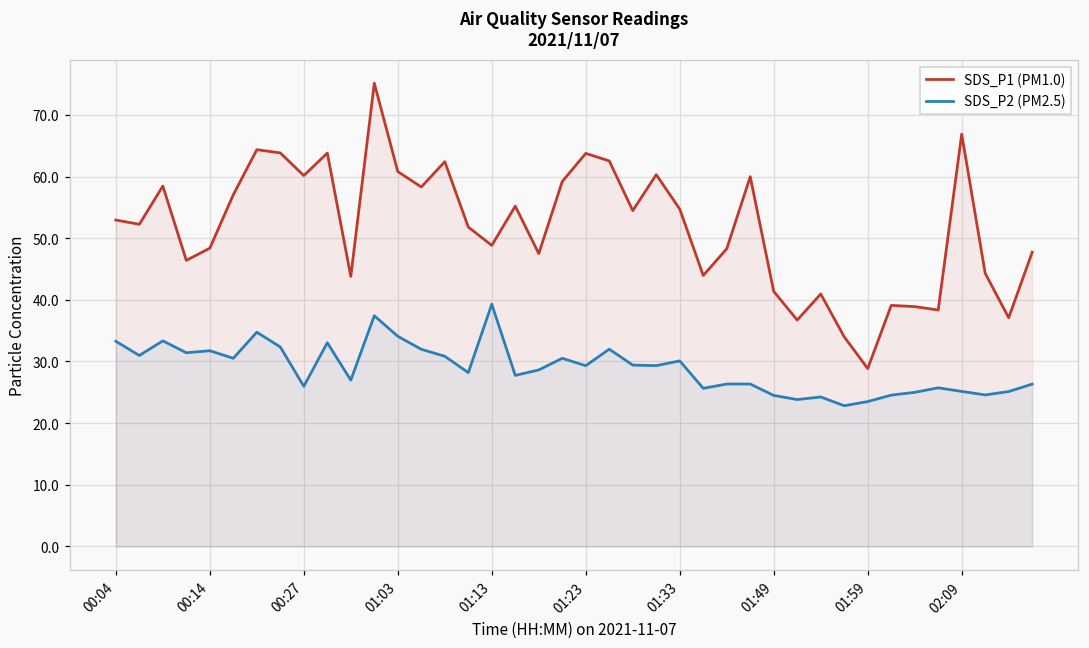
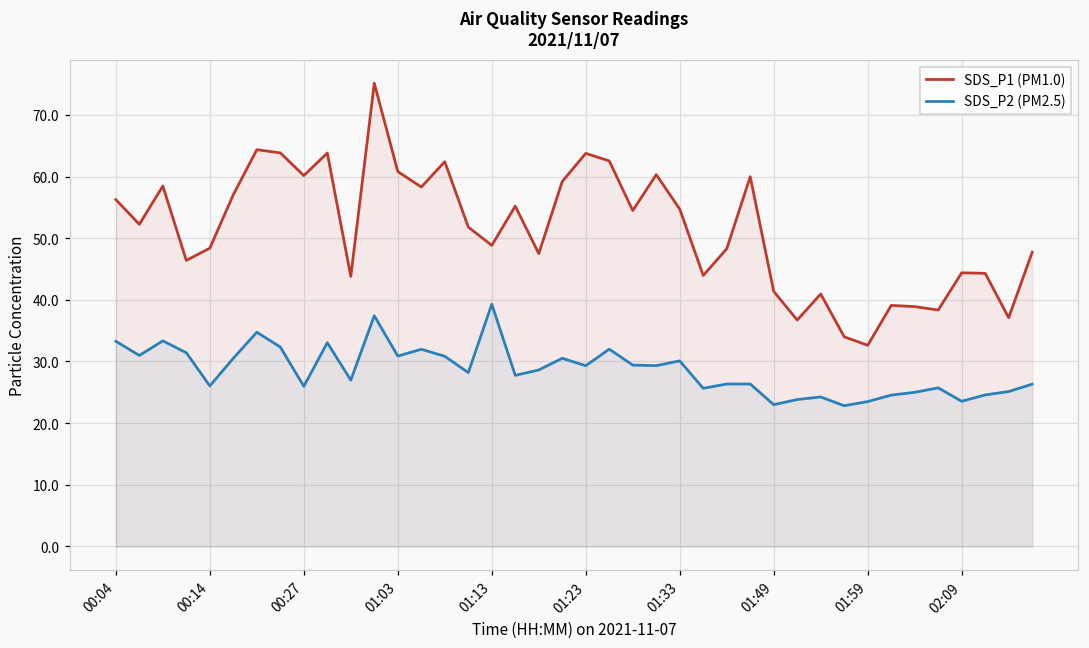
SDS_P1 (PM1.0), 00:04: 53 -> 56
SDS_P2 (PM2.5), 00:14: 32 -> 26
SDS_P2 (PM2.5), 01:03: 34 -> 31
SDS_P2 (PM2.5), 01:49: 25 -> 23
SDS_P1 (PM1.0), 01:59: 29 -> 33
SDS_P1 (PM1.0), 02:09: 67 -> 44
SDS_P2 (PM2.5), 02:09: 25 -> 24
